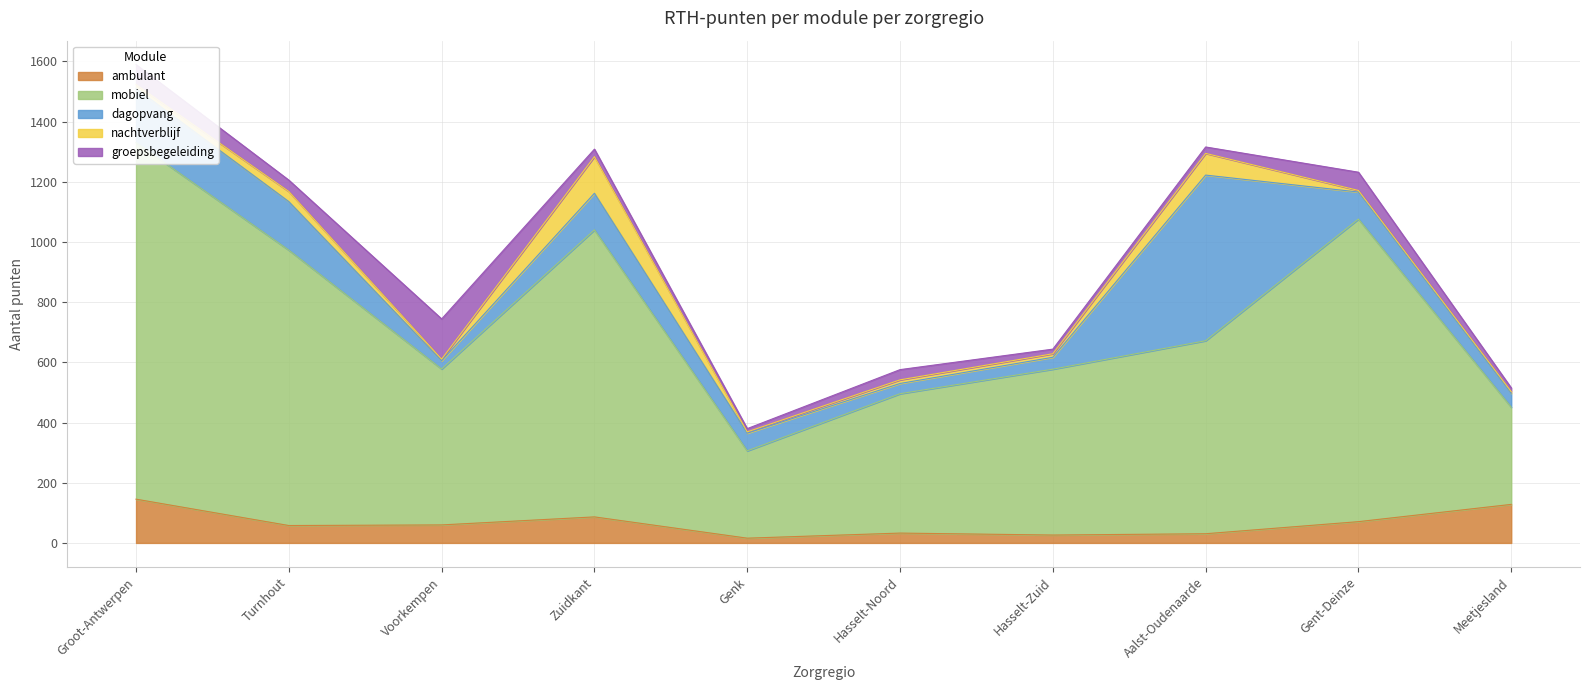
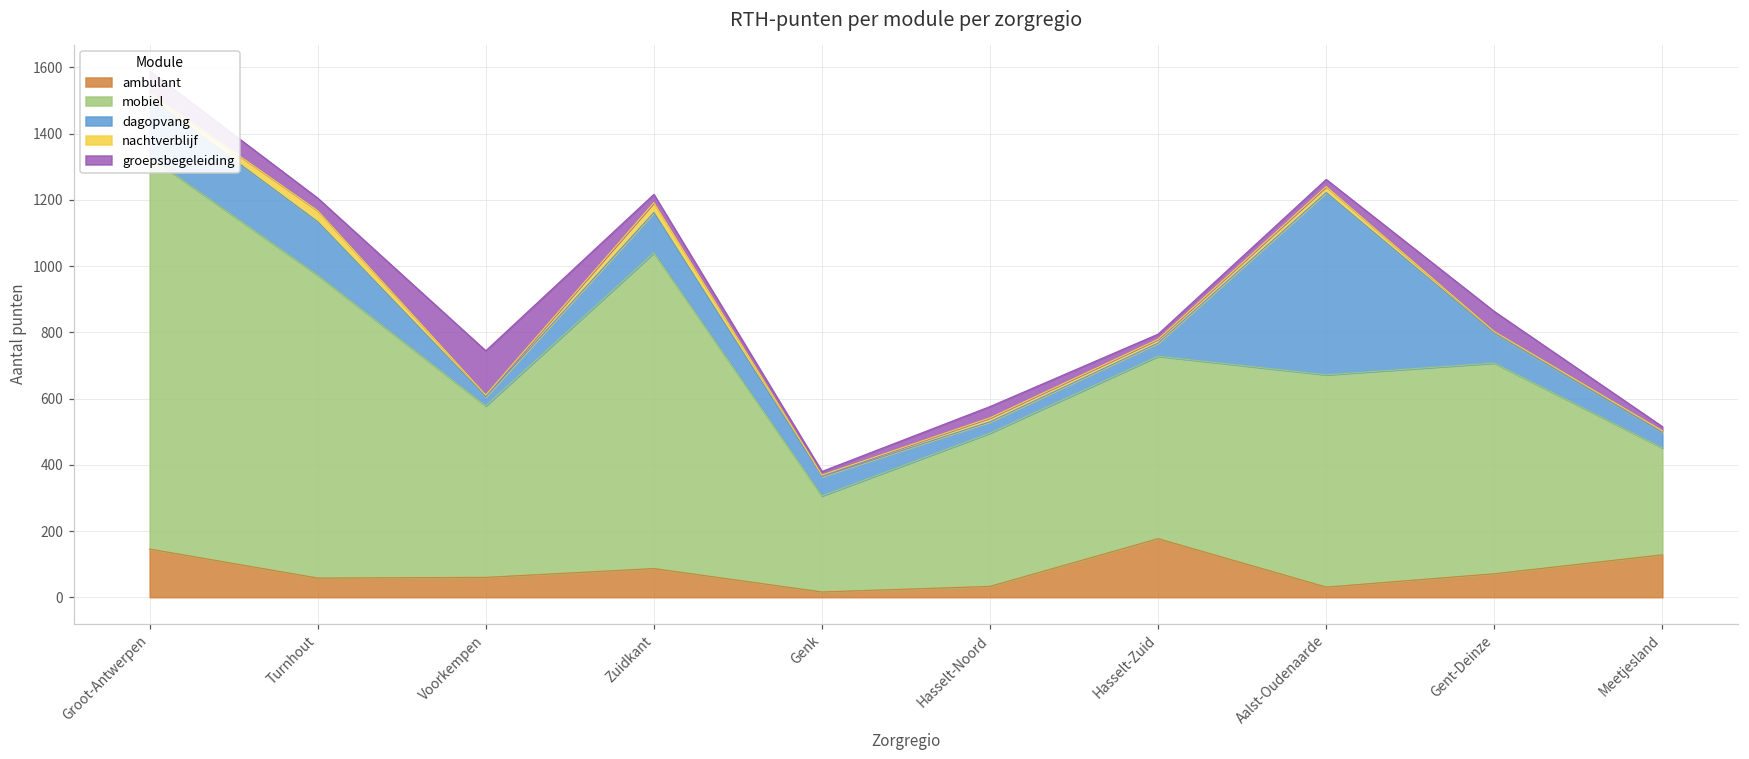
nachtverblijf, Zuidkant: 120 -> 30
ambulant, Hasselt-Zuid: 30 -> 180
nachtverblijf, Aalst-Oudenaarde: 70 -> 20
mobiel, Gent-Deinze: 1010 -> 640
